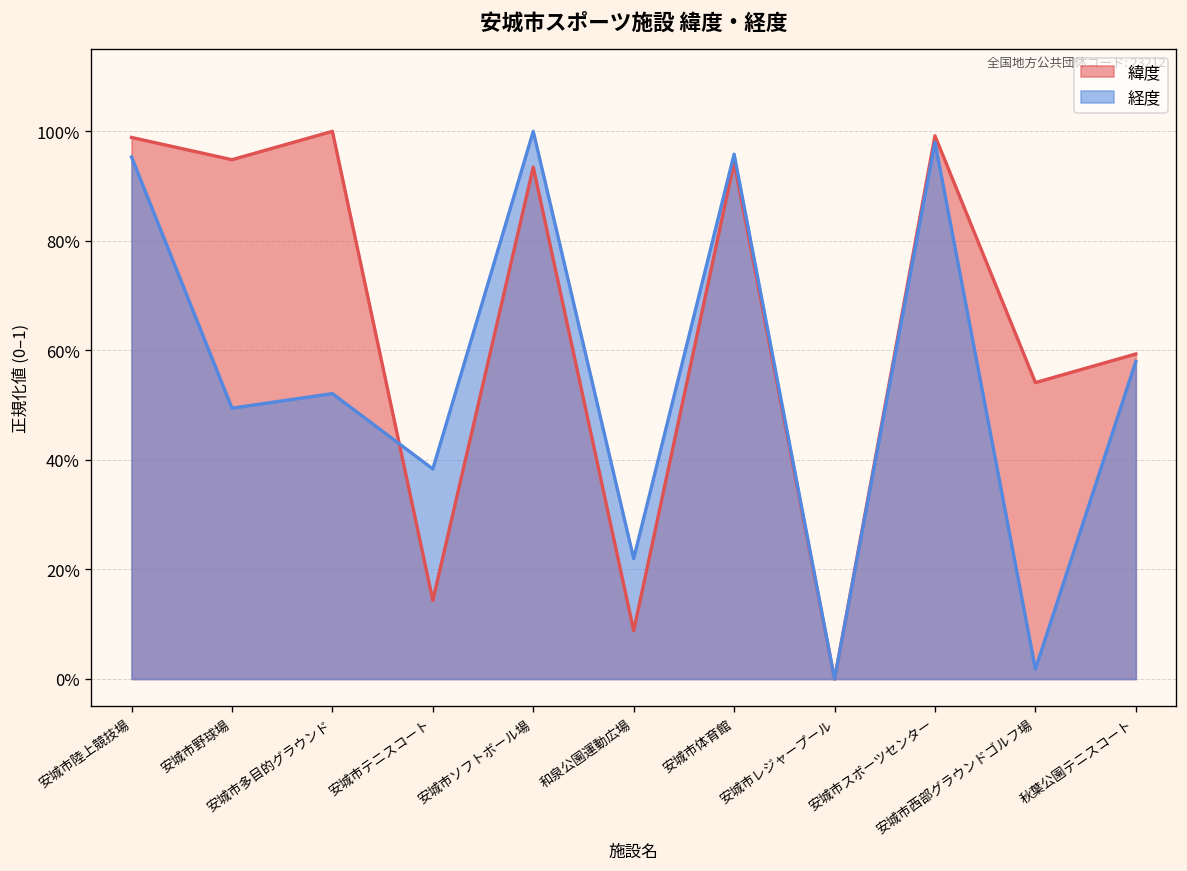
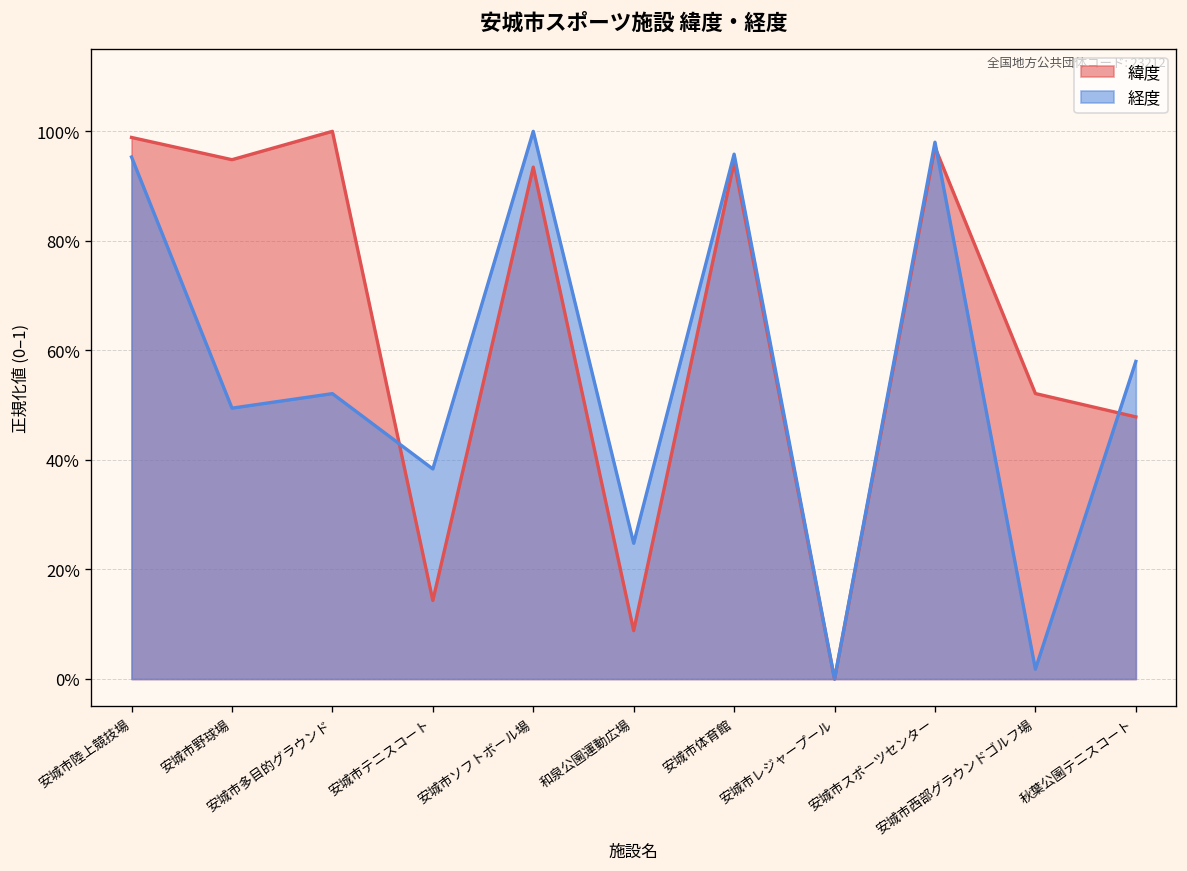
経度, 和泉公園運動広場: 22% -> 25%
緯度, 安城市スポーツセンター: 99% -> 97%
緯度, 安城市西部グラウンドゴルフ場: 54% -> 52%
緯度, 秋葉公園テニスコート: 59% -> 48%
